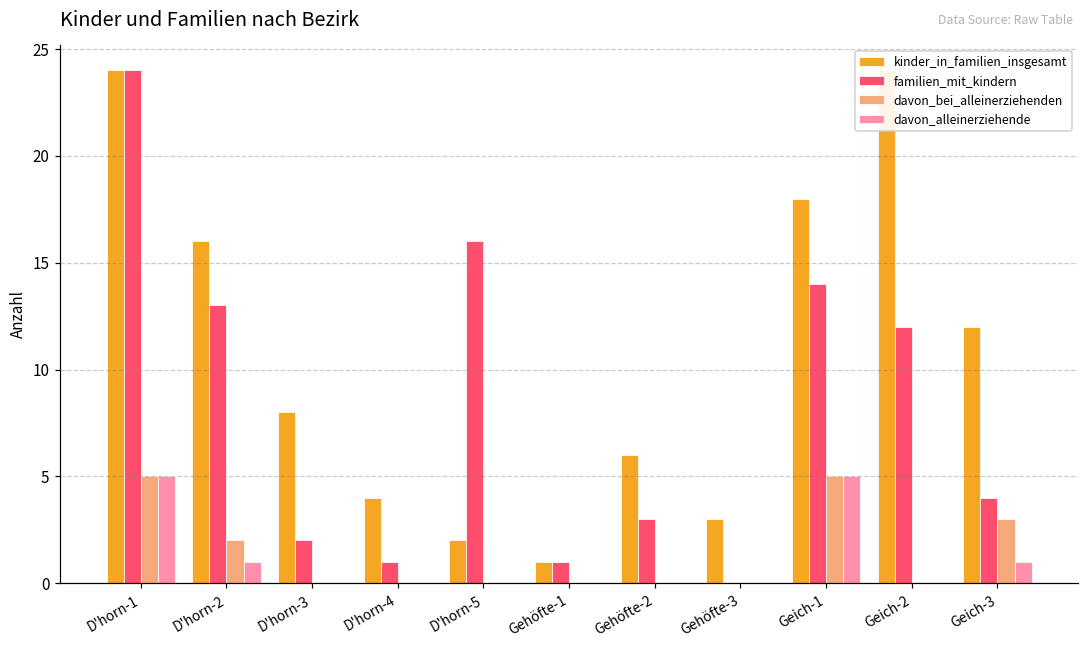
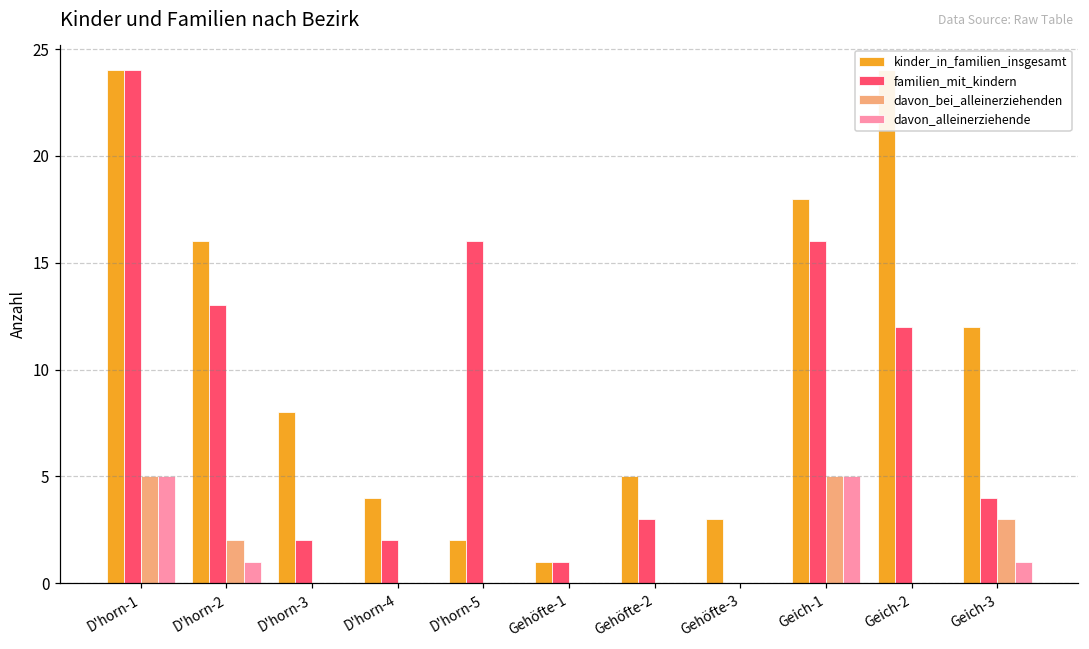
familien_mit_kindern, D'horn-4: 1 -> 2
kinder_in_familien_insgesamt, Gehöfte-2: 6 -> 5
familien_mit_kindern, Geich-1: 14 -> 16
